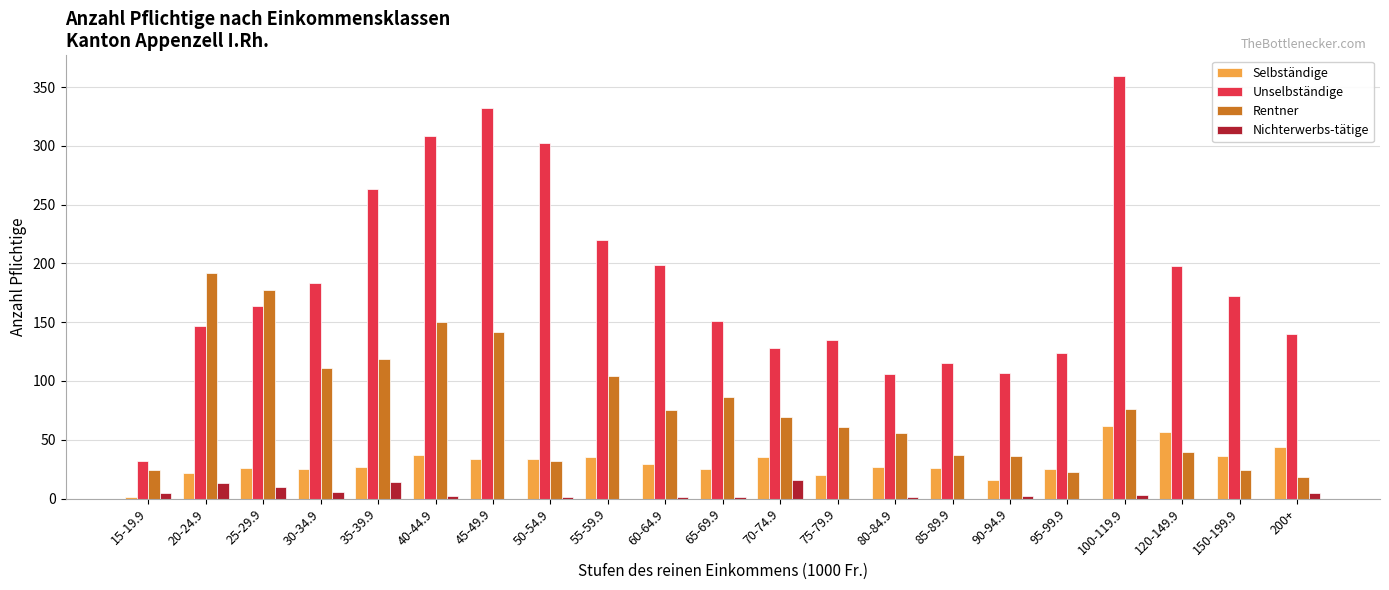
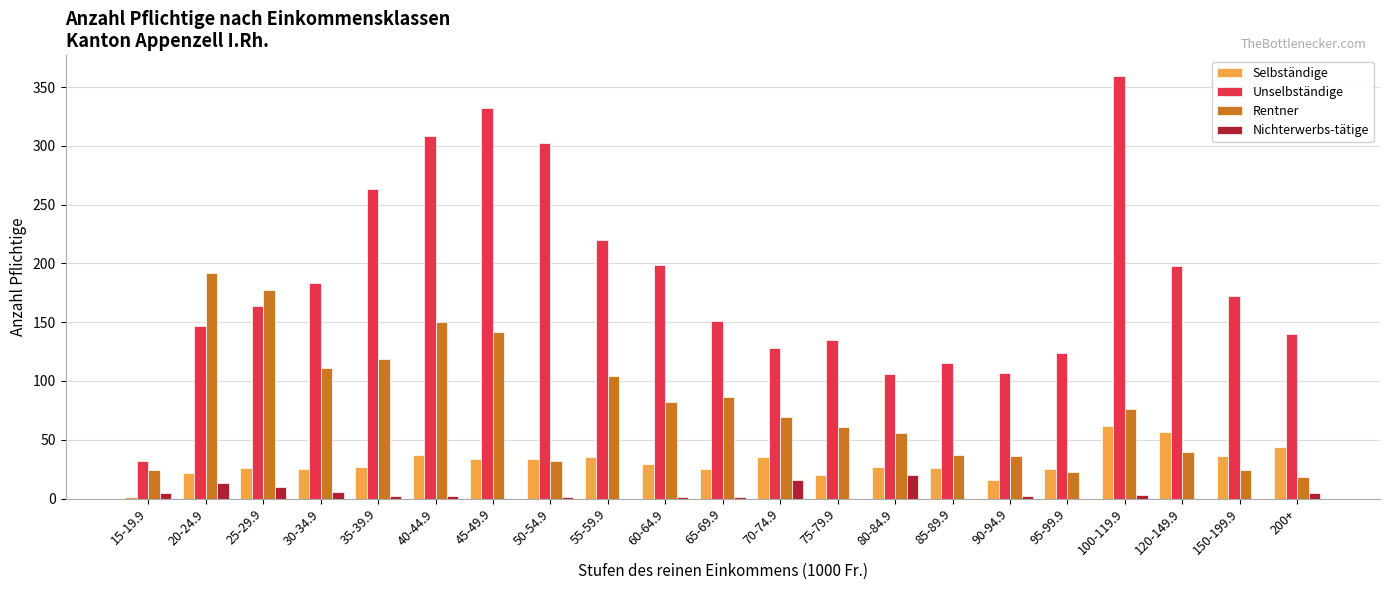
Nichterwerbs-tätige, 35-39.9: 14 -> 2
Rentner, 60-64.9: 75 -> 82
Nichterwerbs-tätige, 80-84.9: 1 -> 20
